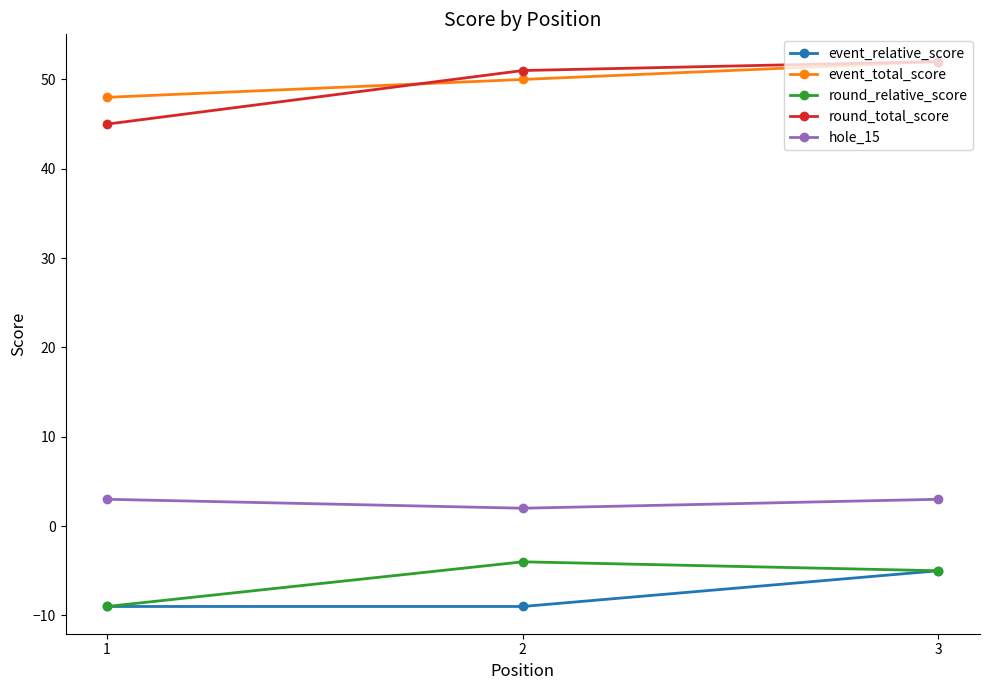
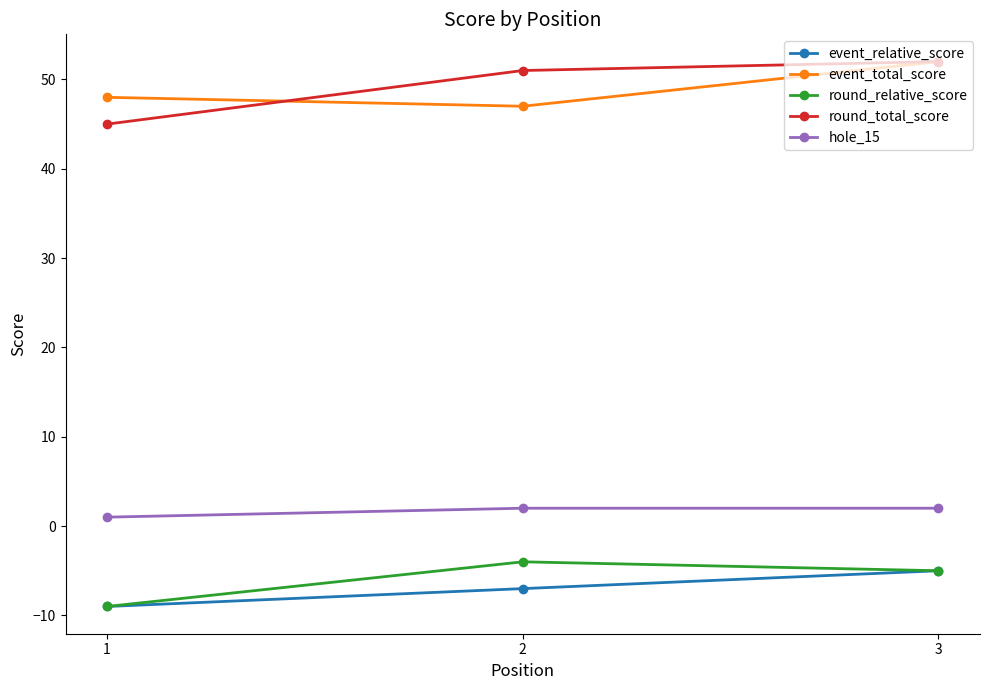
hole_15, 1: 3 -> 1
event_relative_score, 2: -9 -> -7
event_total_score, 2: 50 -> 47
hole_15, 3: 3 -> 2
